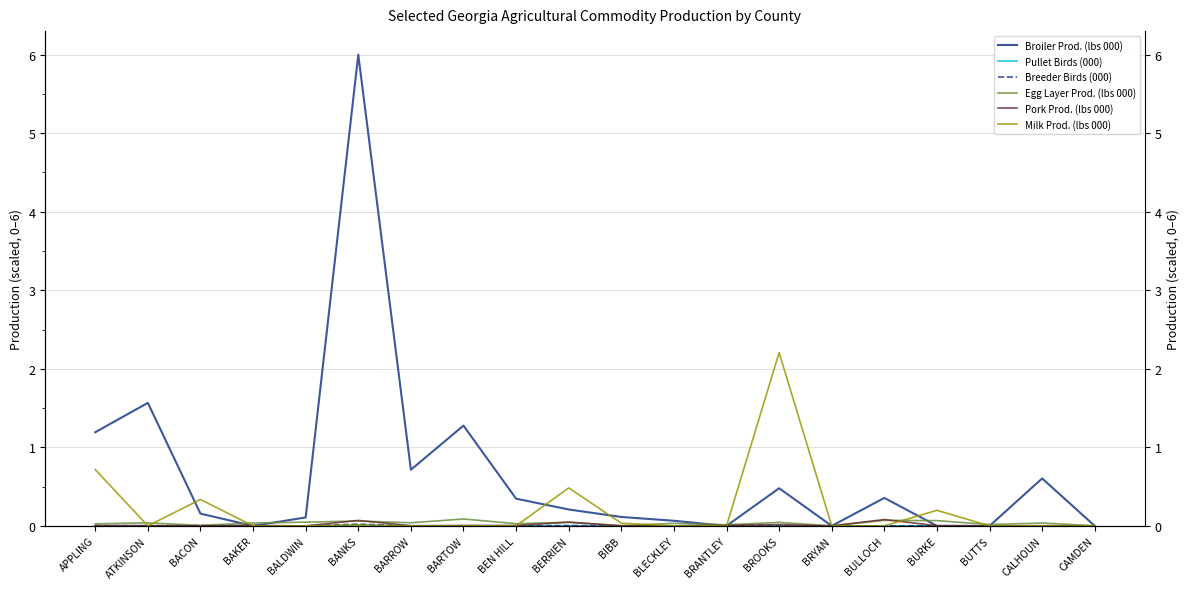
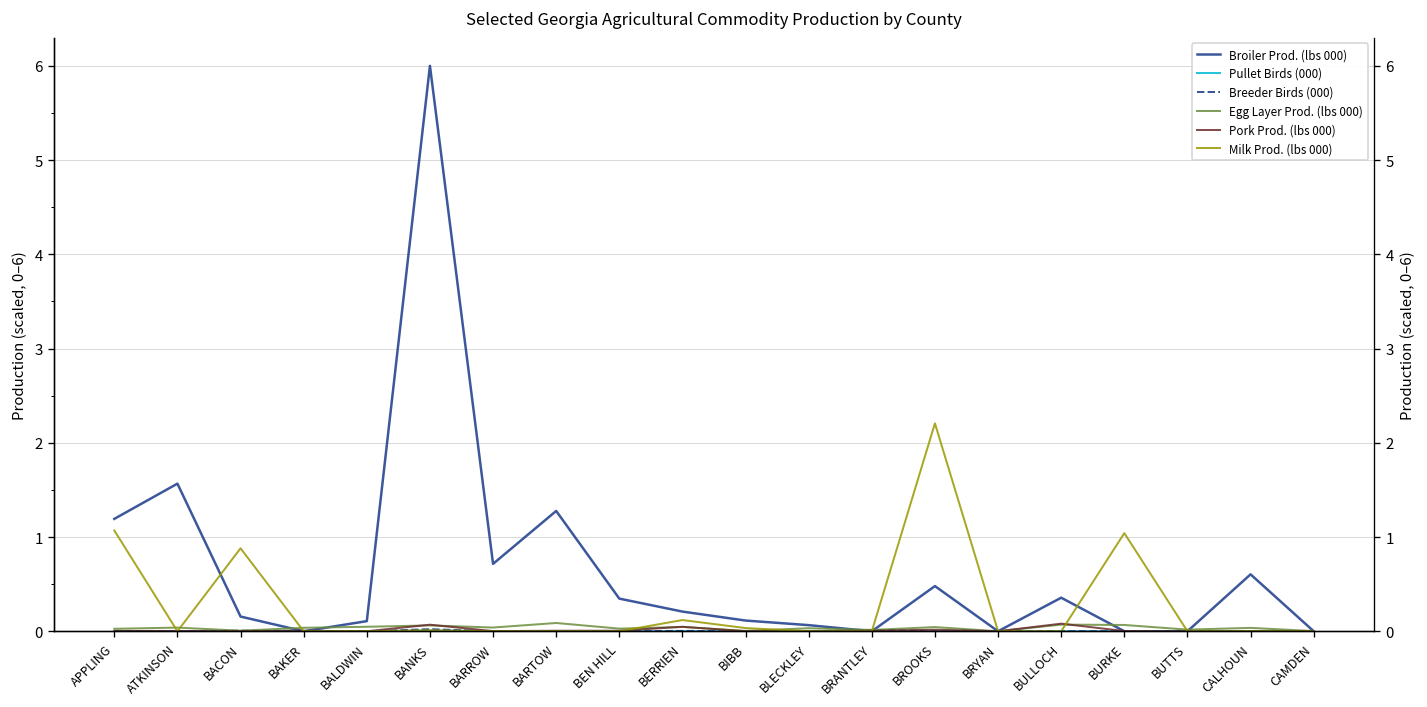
Milk Prod. (lbs 000), APPLING: 0.7 -> 1.1
Milk Prod. (lbs 000), BACON: 0.3 -> 0.9
Milk Prod. (lbs 000), BERRIEN: 0.5 -> 0.1
Milk Prod. (lbs 000), BURKE: 0.2 -> 1.0
